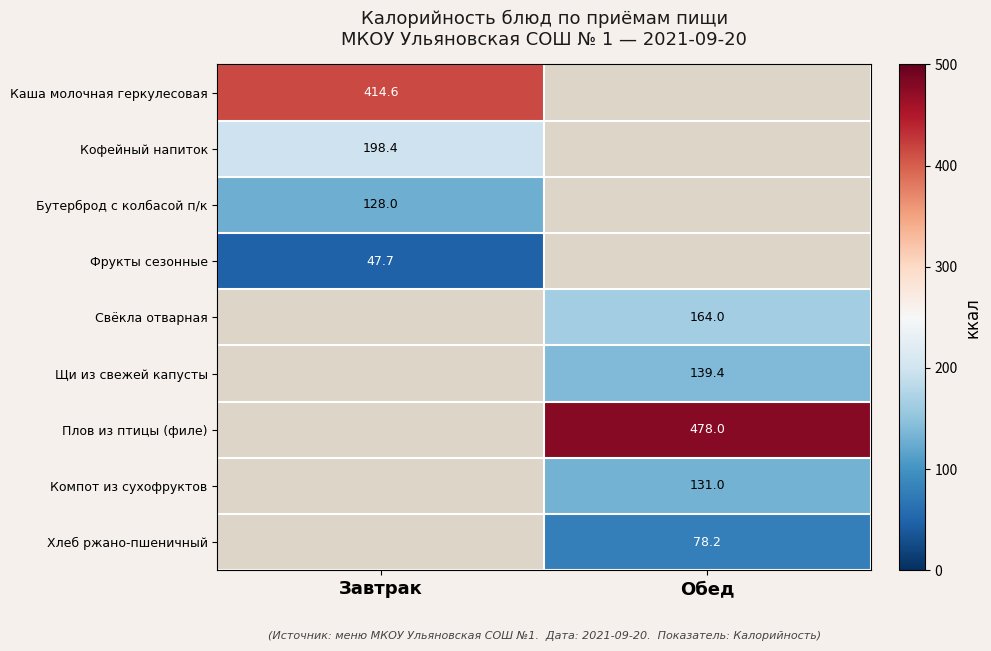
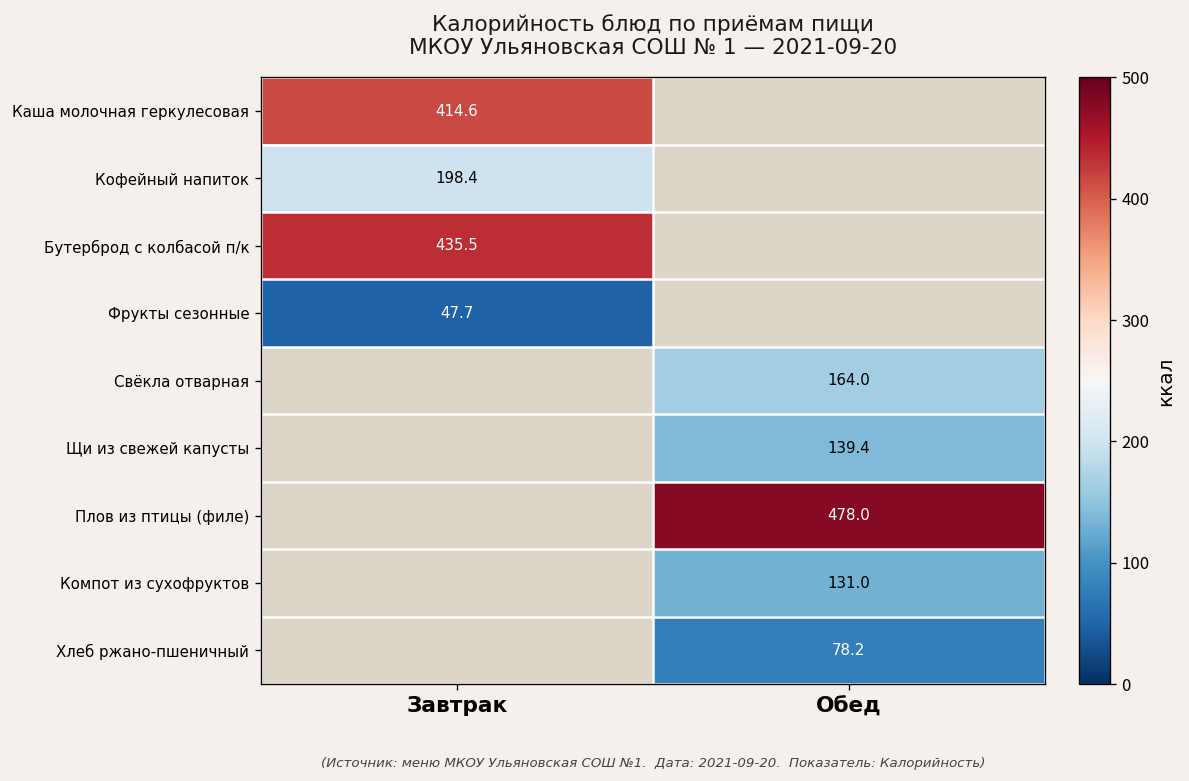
Бутерброд с колбасой п/к, Завтрак: 128.0 -> 435.5
